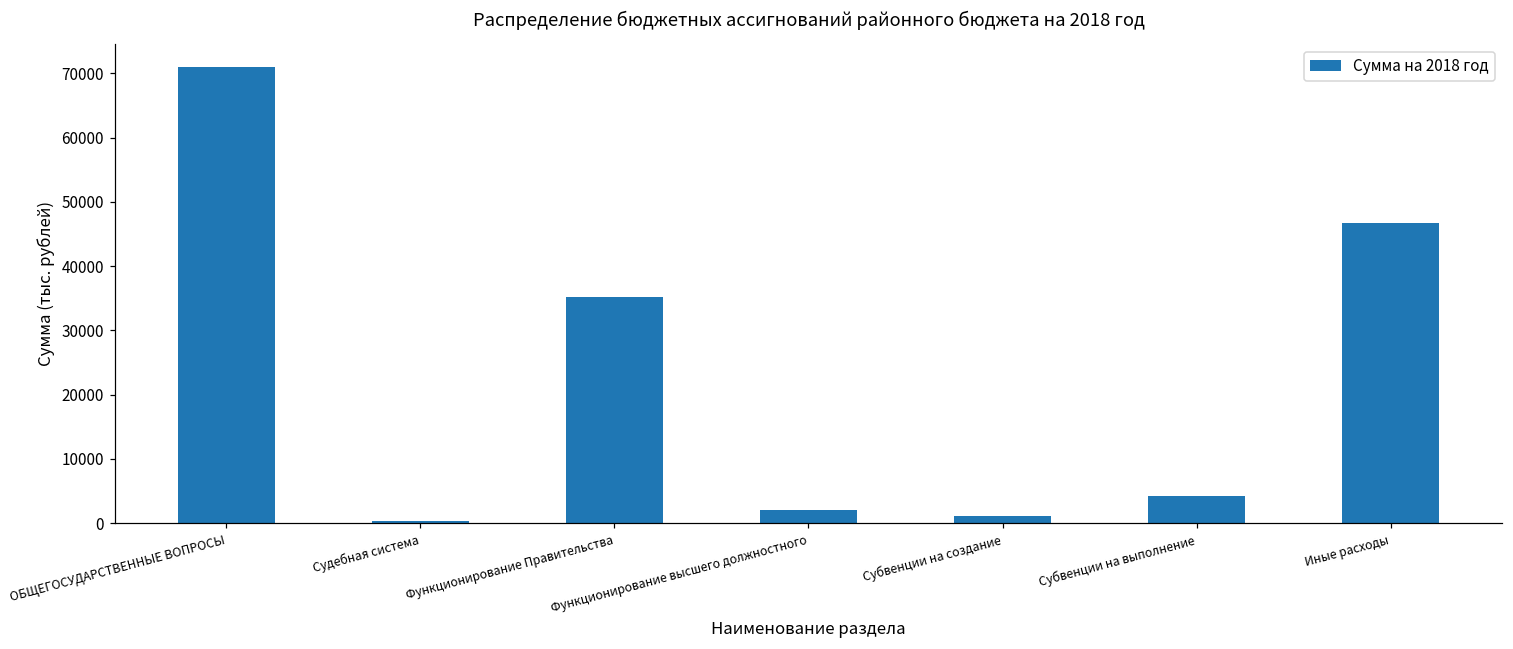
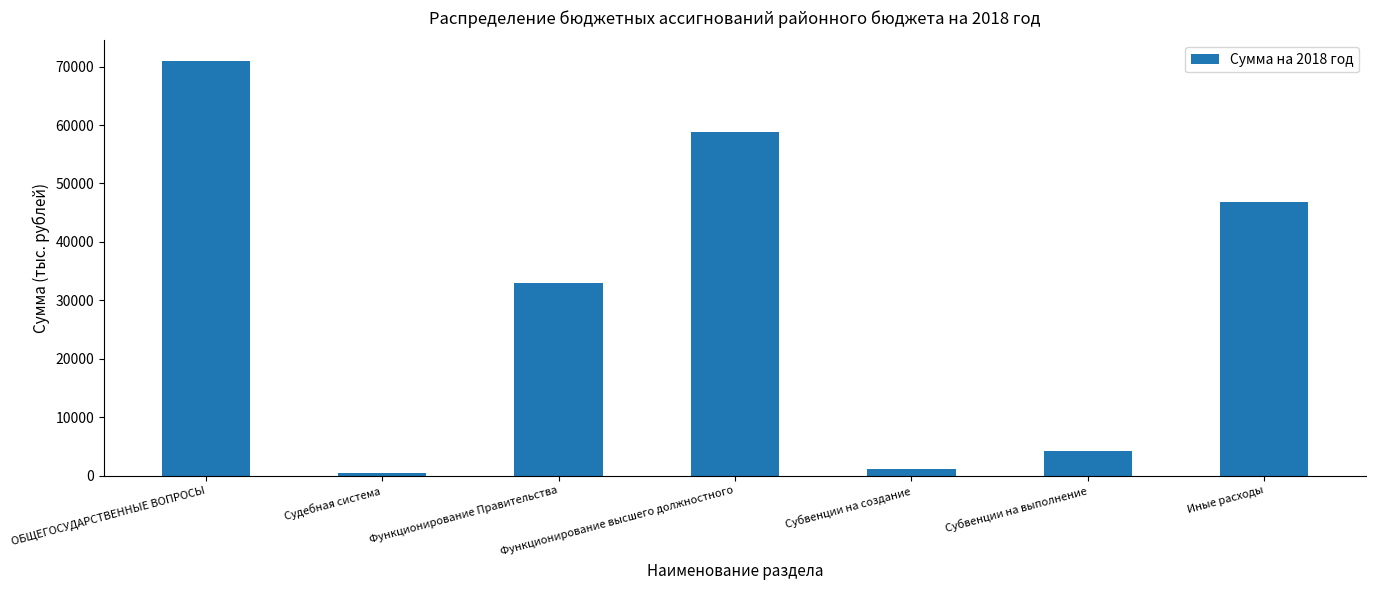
Функционирование Правительства: 35000 -> 33000
Функционирование высшего должностного: 2000 -> 59000
